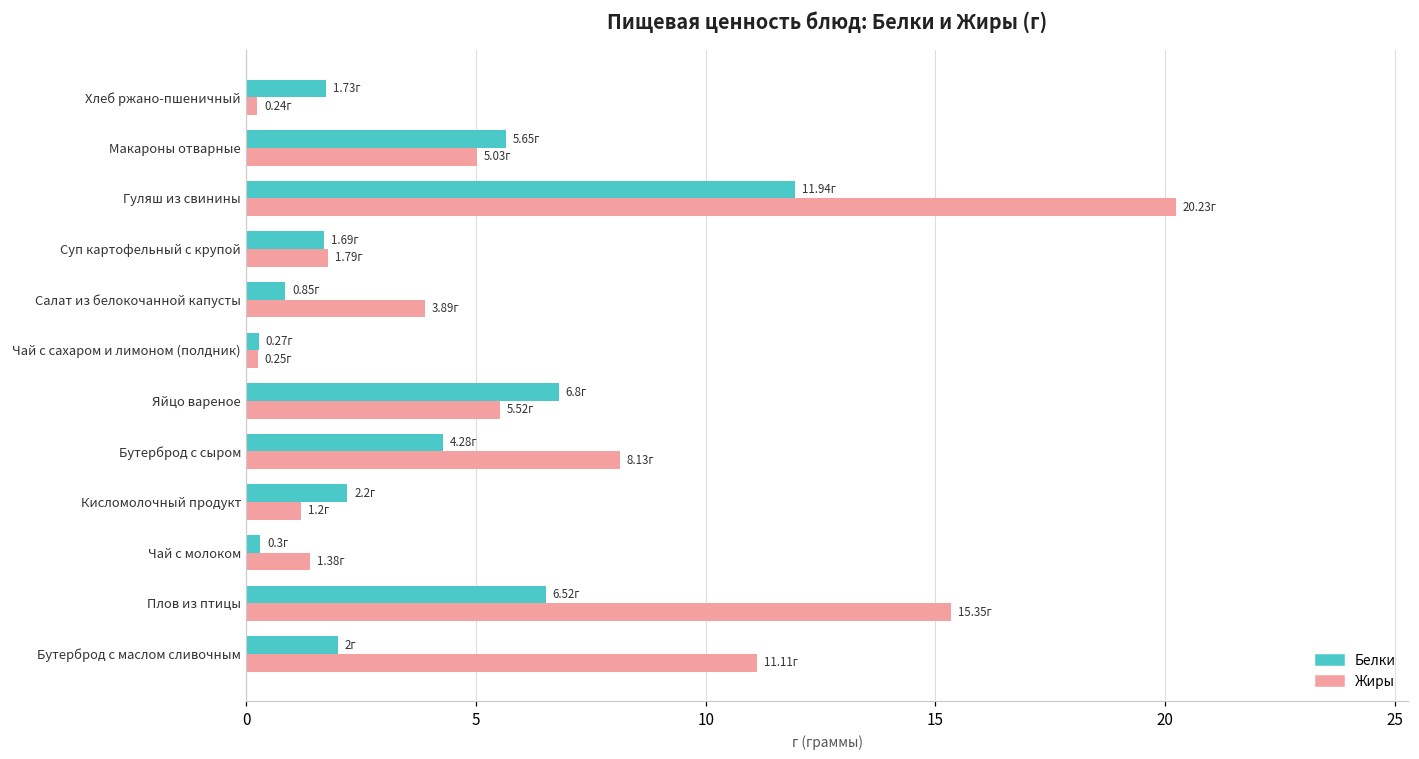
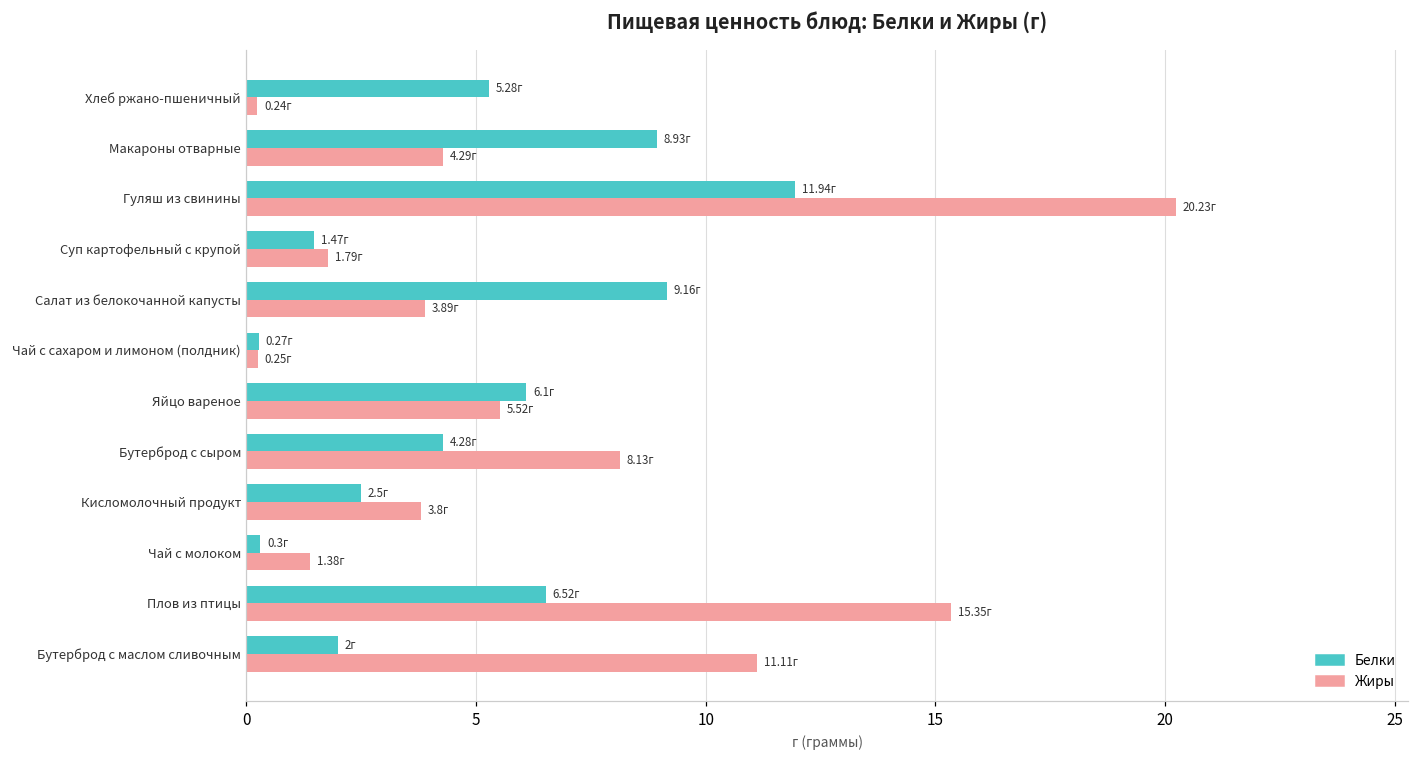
Белки, Хлеб ржано-пшеничный: 1.73г -> 5.28г
Белки, Макароны отварные: 5.65г -> 8.93г
Жиры, Макароны отварные: 5.03г -> 4.29г
Белки, Суп картофельный с крупой: 1.69г -> 1.47г
Белки, Салат из белокочанной капусты: 0.85г -> 9.16г
Белки, Яйцо вареное: 6.8г -> 6.1г
Белки, Кисломолочный продукт: 2.2г -> 2.5г
Жиры, Кисломолочный продукт: 1.2г -> 3.8г
